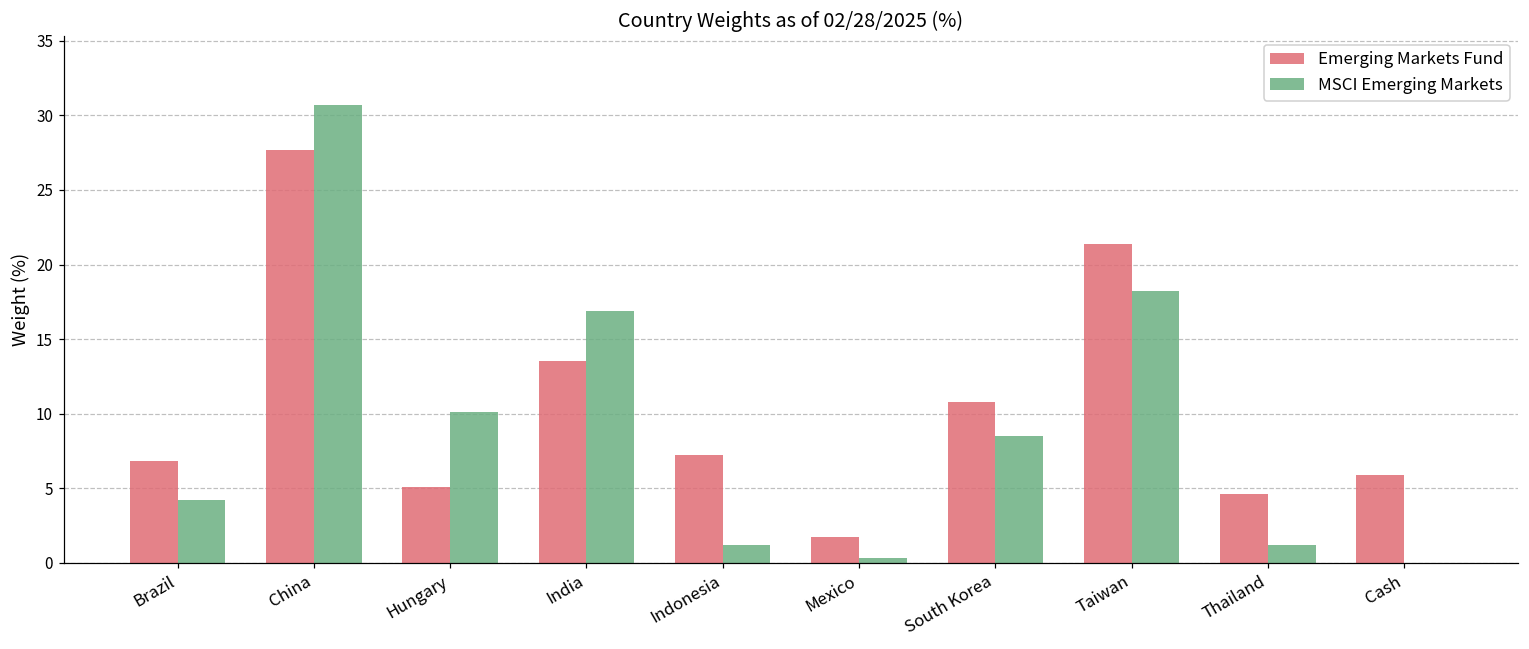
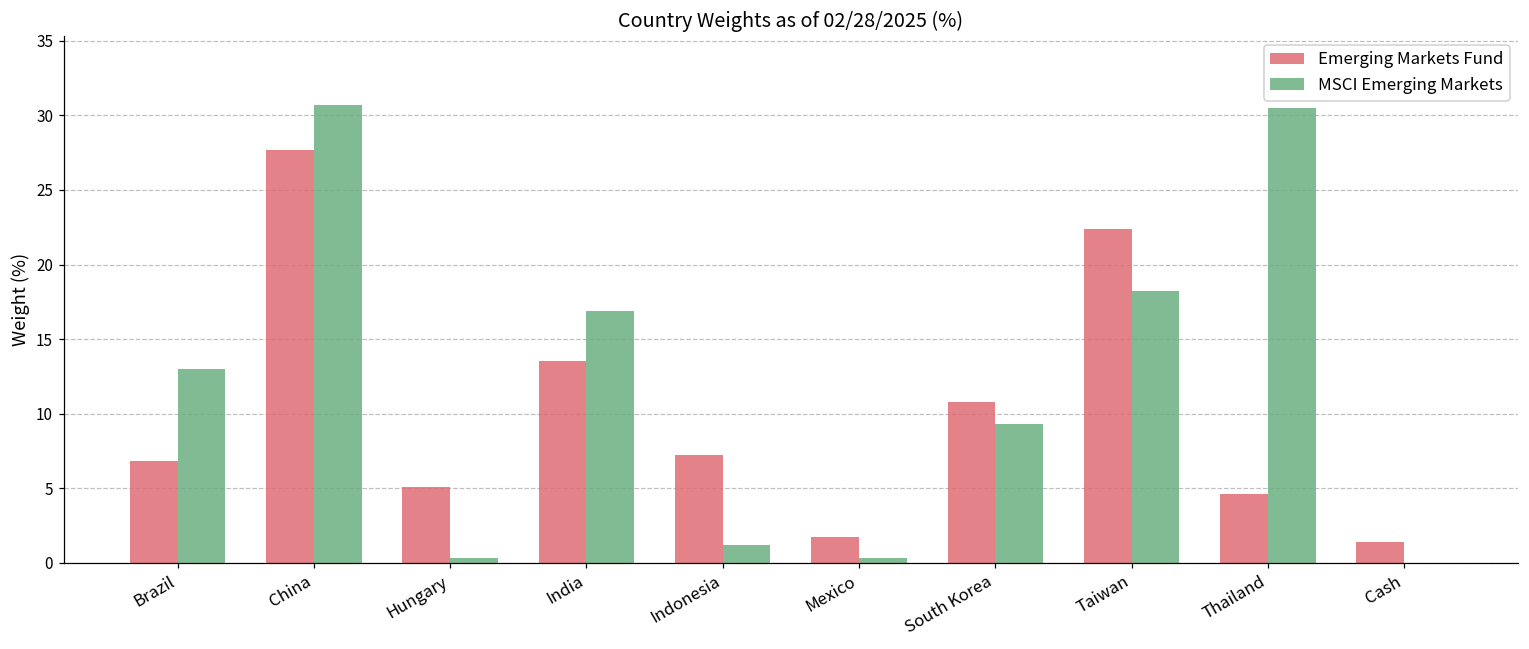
MSCI Emerging Markets, Brazil: 4.2 -> 13.0
MSCI Emerging Markets, Hungary: 10.1 -> 0.3
MSCI Emerging Markets, South Korea: 8.5 -> 9.3
Emerging Markets Fund, Taiwan: 21.4 -> 22.4
MSCI Emerging Markets, Thailand: 1.2 -> 30.5
Emerging Markets Fund, Cash: 5.9 -> 1.4
